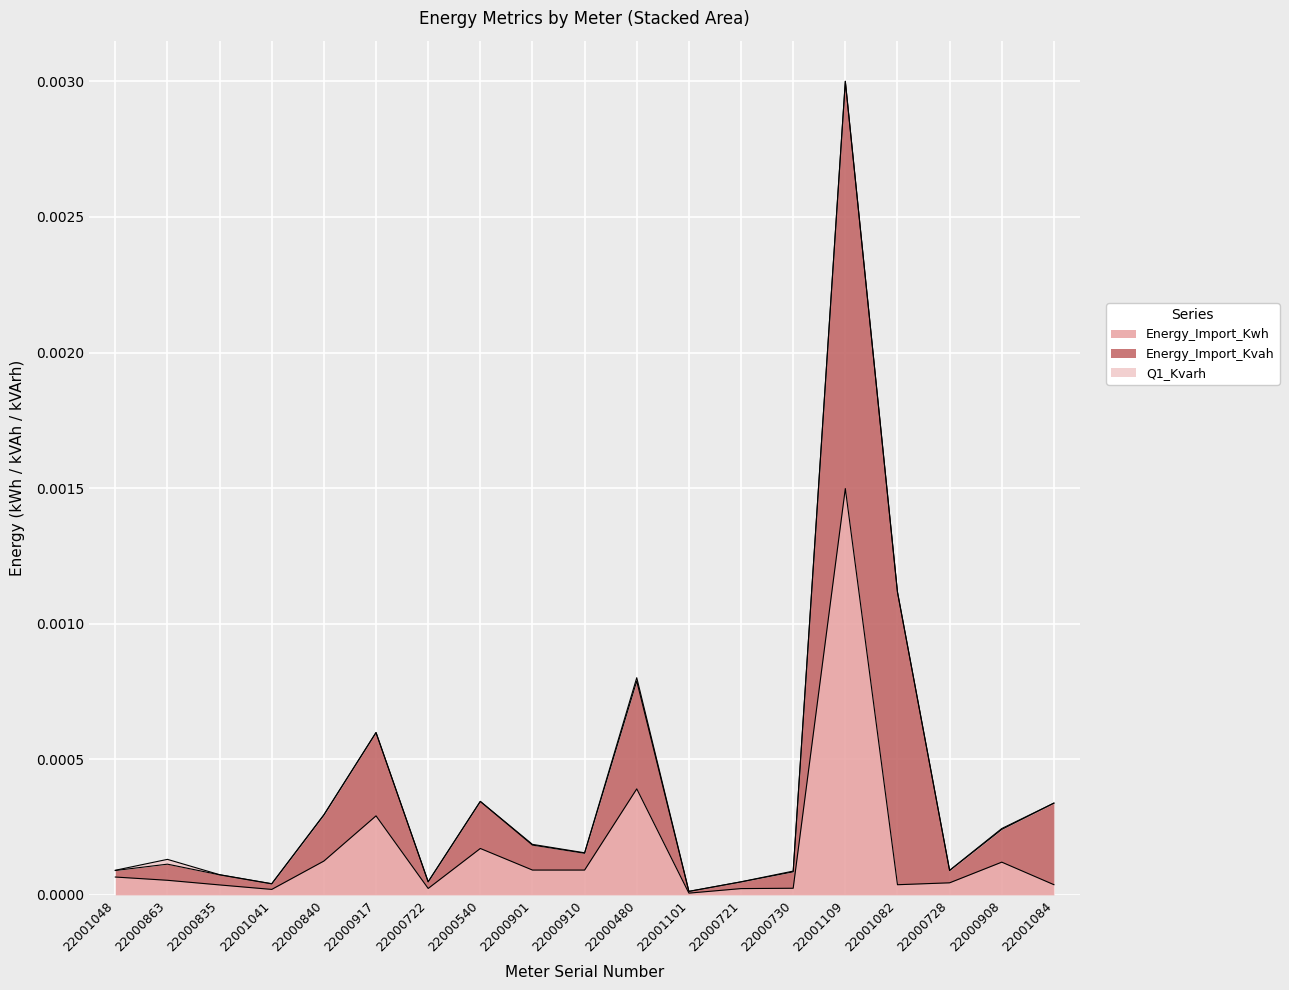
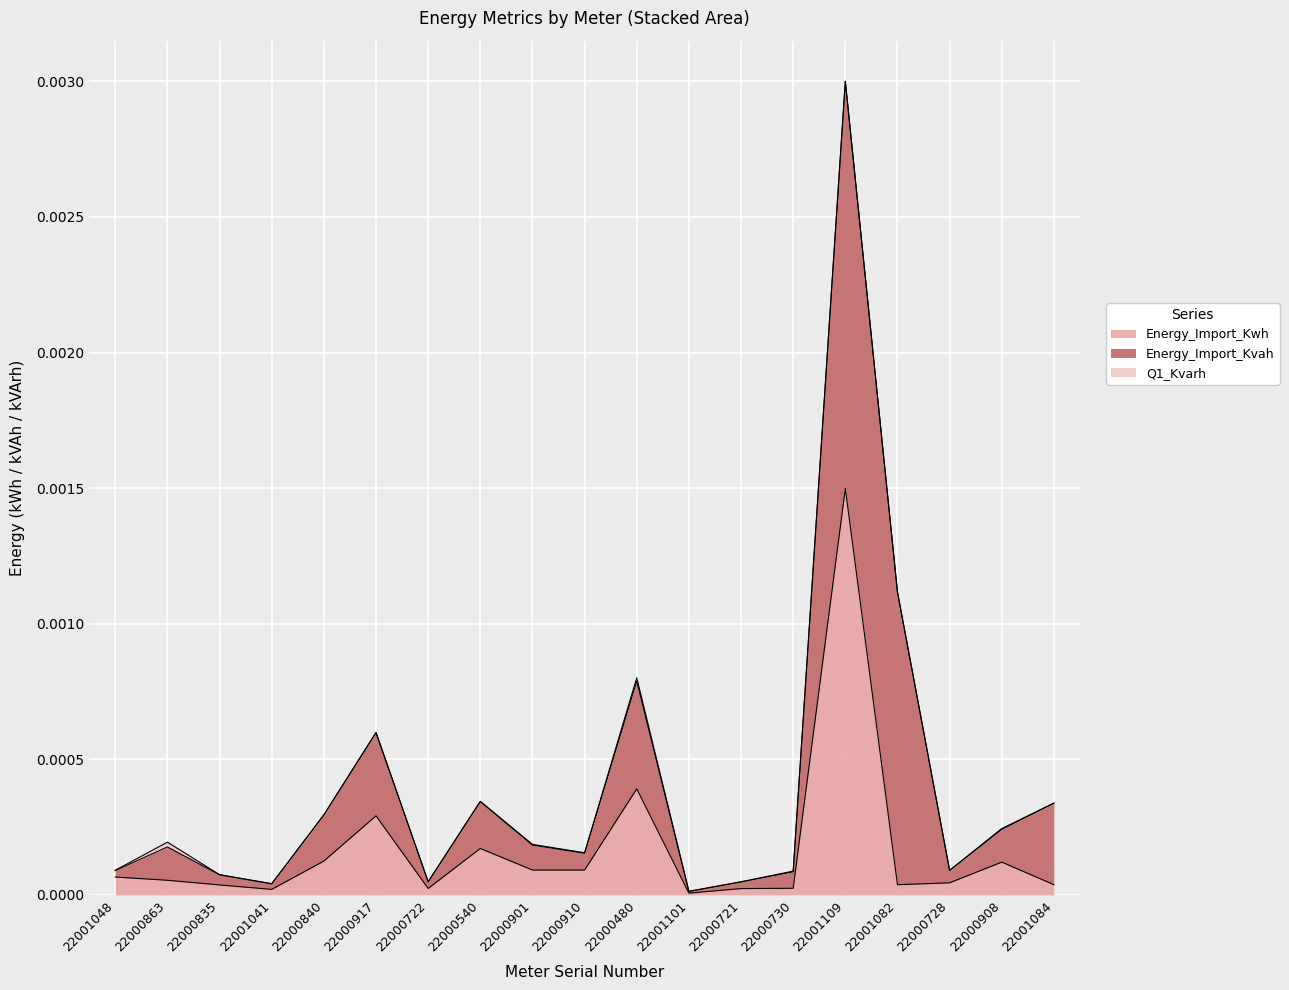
Energy_Import_Kvah, 22000863: 0.00006 -> 0.00012
